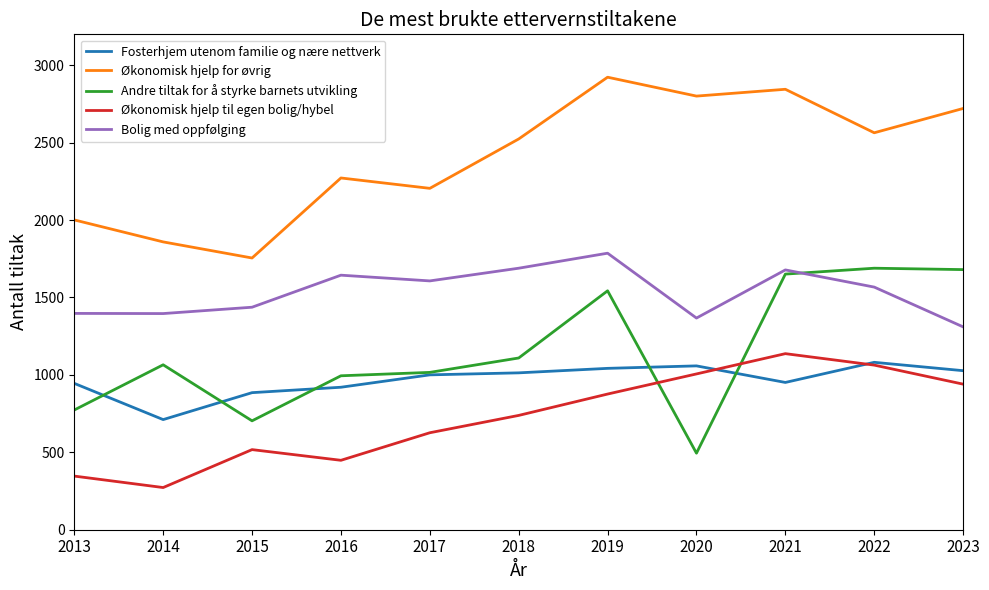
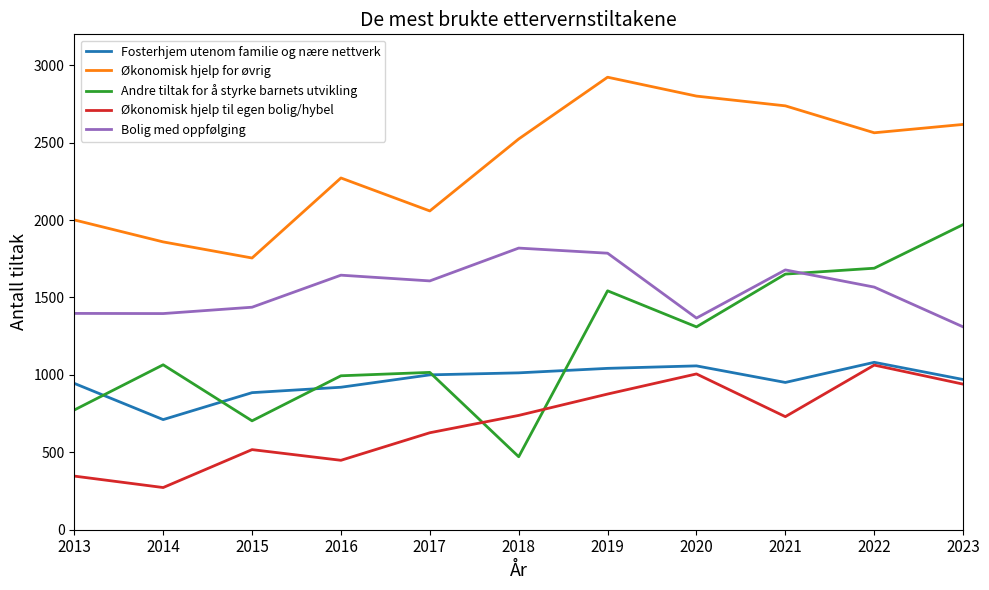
Økonomisk hjelp for øvrig, 2017: 2210 -> 2060
Andre tiltak for å styrke barnets utvikling, 2018: 1110 -> 470
Bolig med oppfølging, 2018: 1690 -> 1820
Andre tiltak for å styrke barnets utvikling, 2020: 490 -> 1310
Økonomisk hjelp for øvrig, 2021: 2850 -> 2740
Økonomisk hjelp til egen bolig/hybel, 2021: 1140 -> 730
Fosterhjem utenom familie og nære nettverk, 2023: 1030 -> 970
Økonomisk hjelp for øvrig, 2023: 2720 -> 2620
Andre tiltak for å styrke barnets utvikling, 2023: 1680 -> 1970
